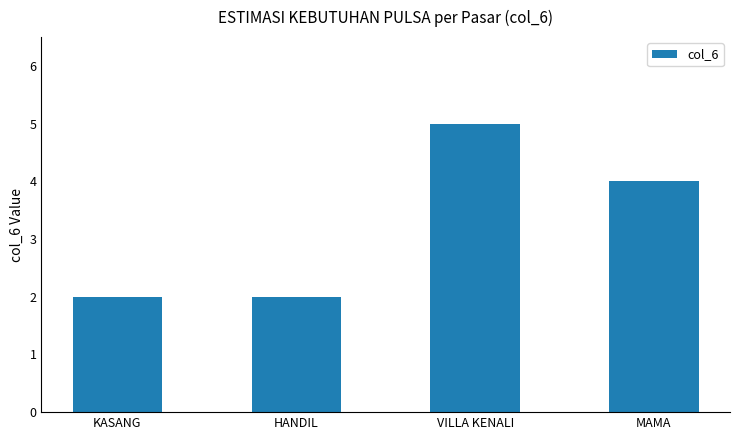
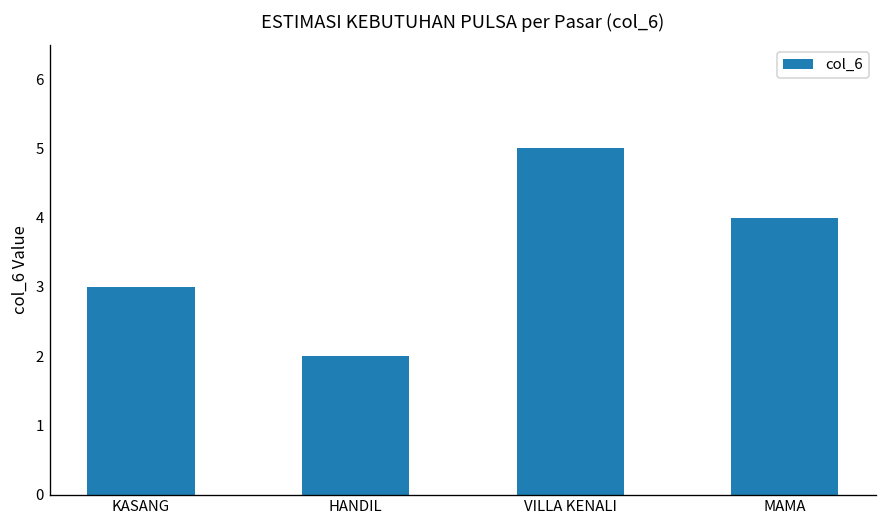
KASANG: 2 -> 3
